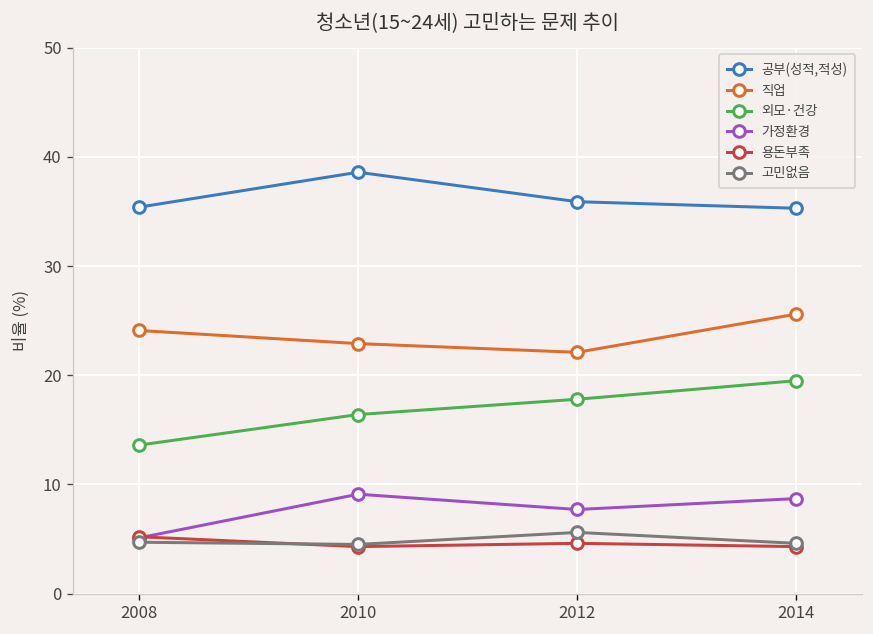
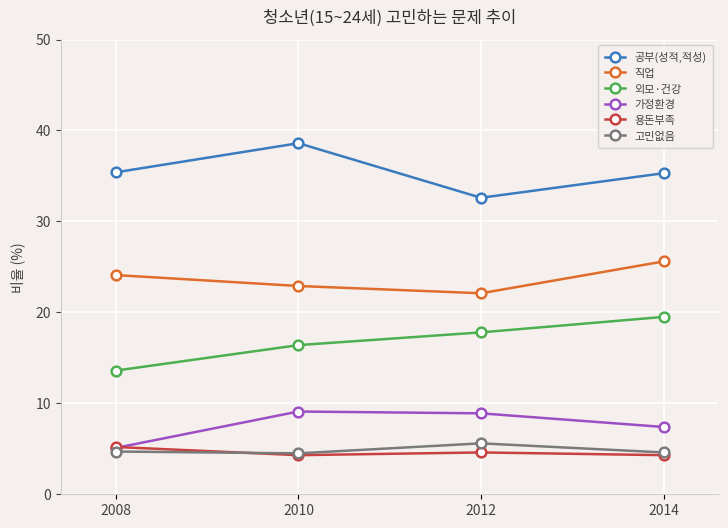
공부(성적,적성), 2012: 36 -> 33
가정환경, 2012: 8 -> 9
가정환경, 2014: 9 -> 7
